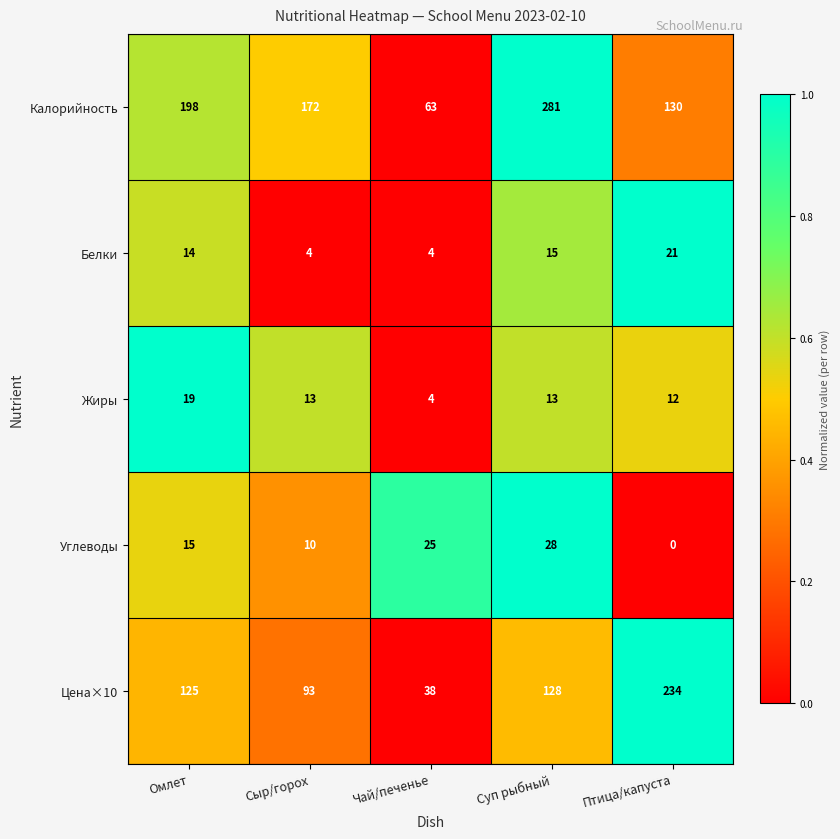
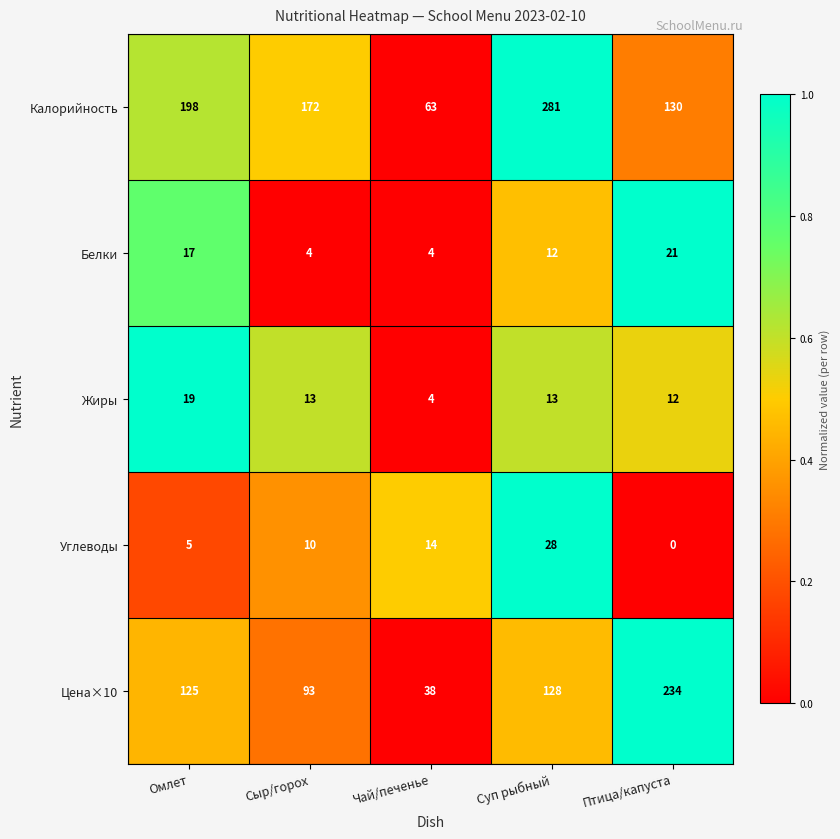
Белки, Омлет: 14 -> 17
Белки, Суп рыбный: 15 -> 12
Углеводы, Омлет: 15 -> 5
Углеводы, Чай/печенье: 25 -> 14
